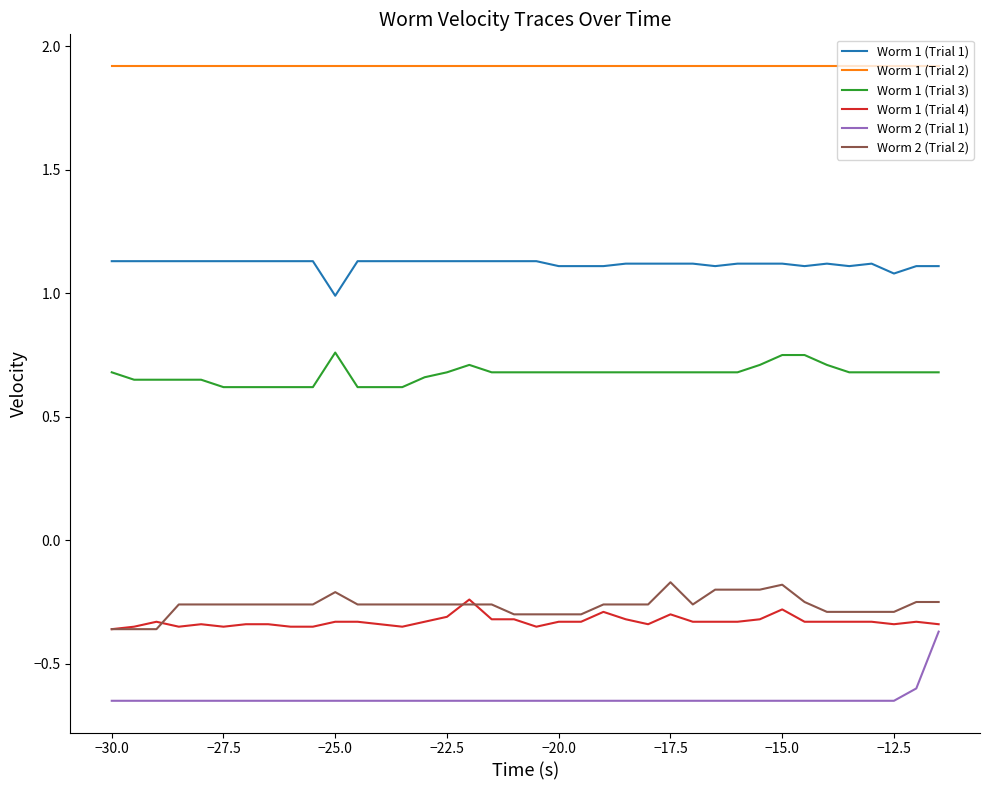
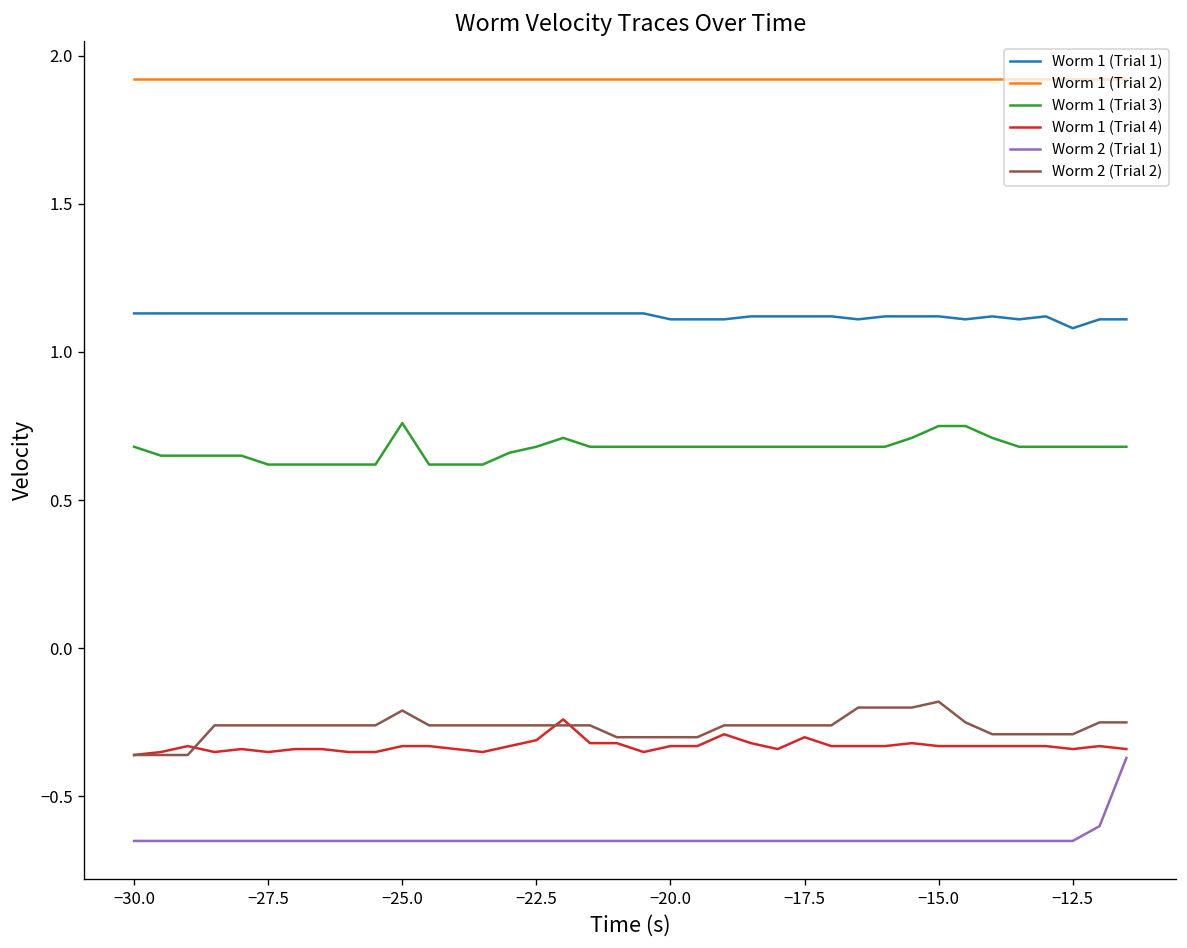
Worm 1 (Trial 1), −25.0: 0.99 -> 1.13
Worm 2 (Trial 2), −17.5: -0.17 -> -0.26
Worm 1 (Trial 4), −15.0: -0.28 -> -0.33
